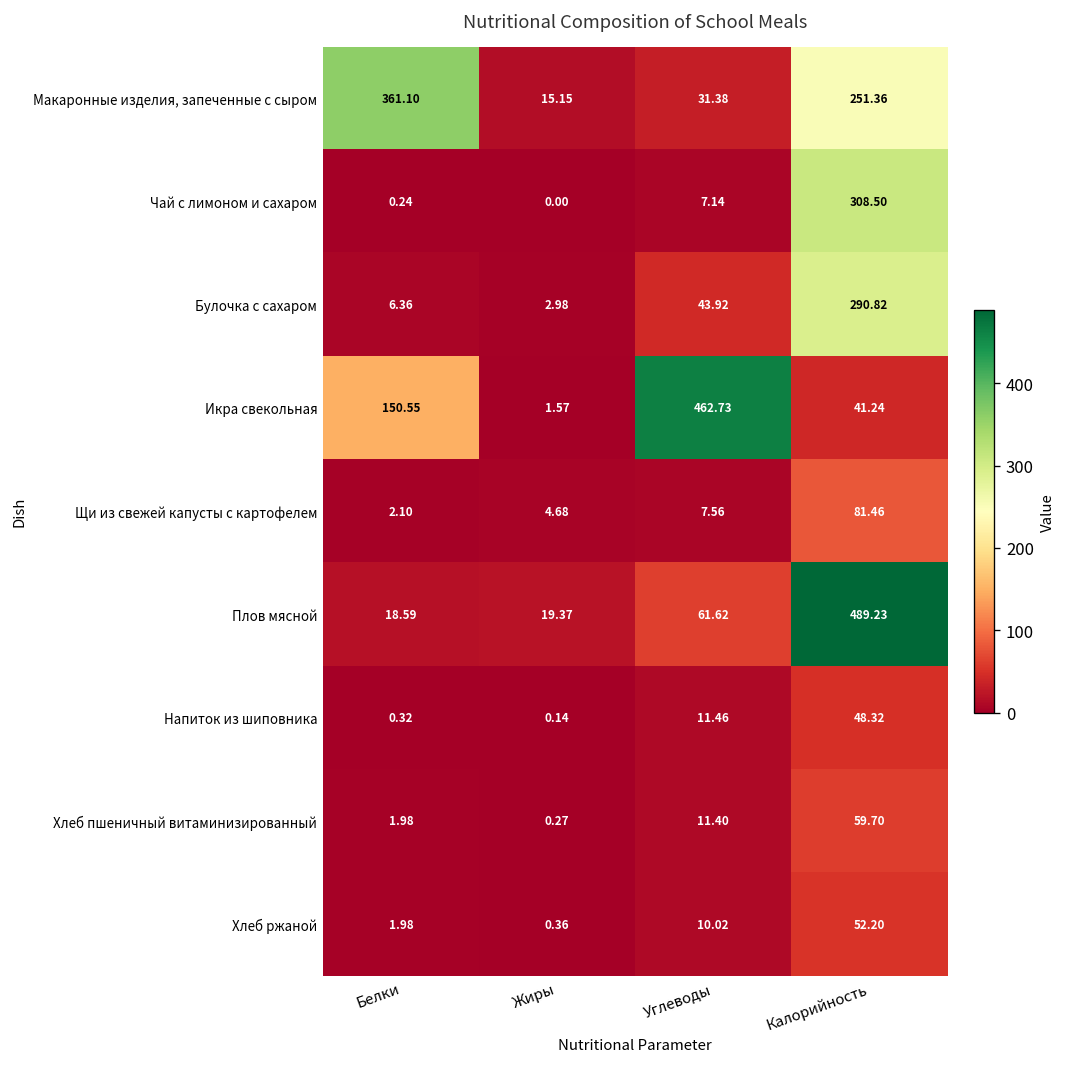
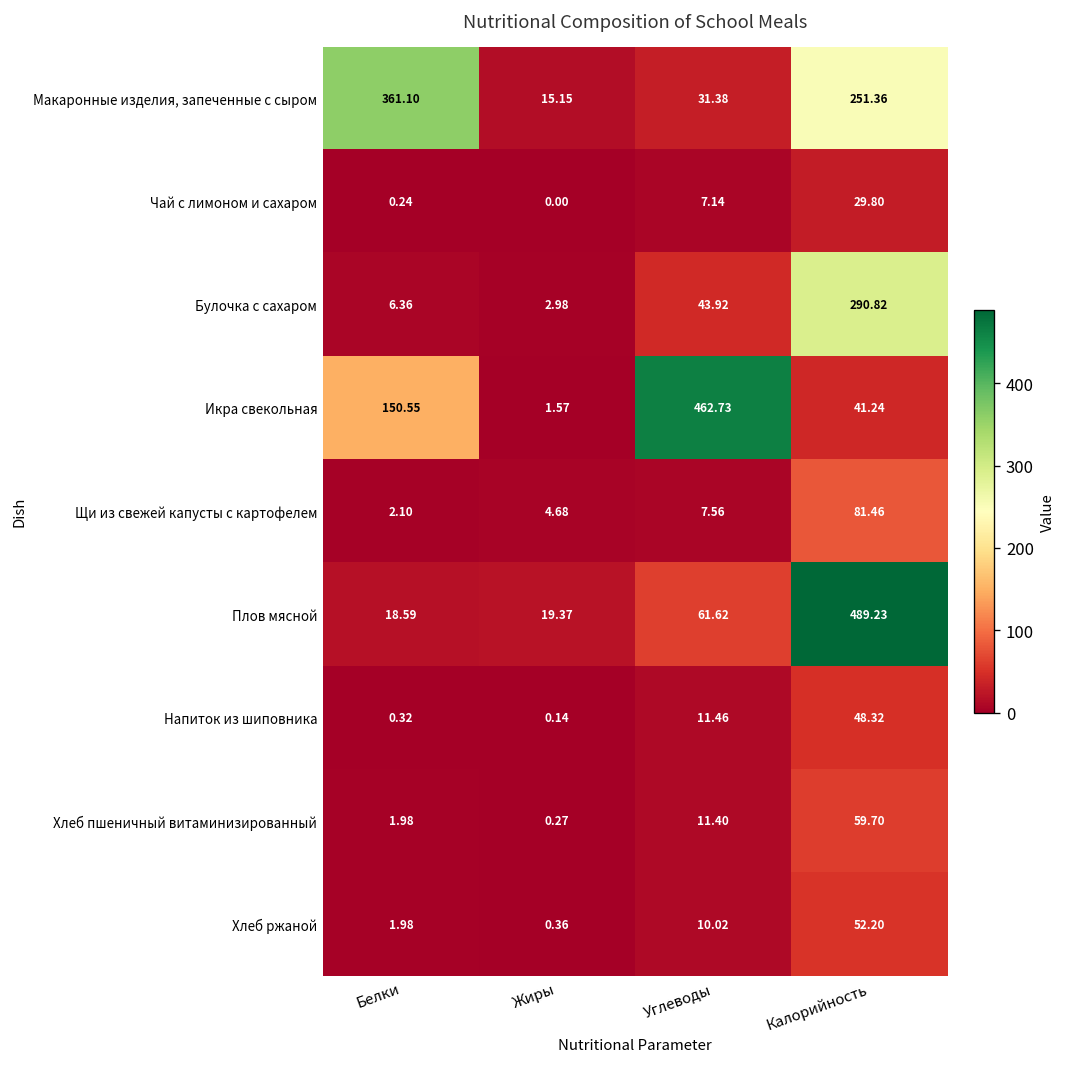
Чай с лимоном и сахаром, Калорийность: 308.50 -> 29.80
